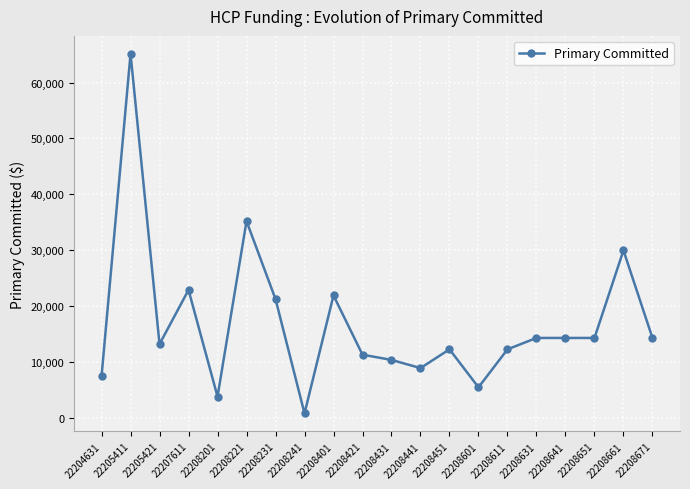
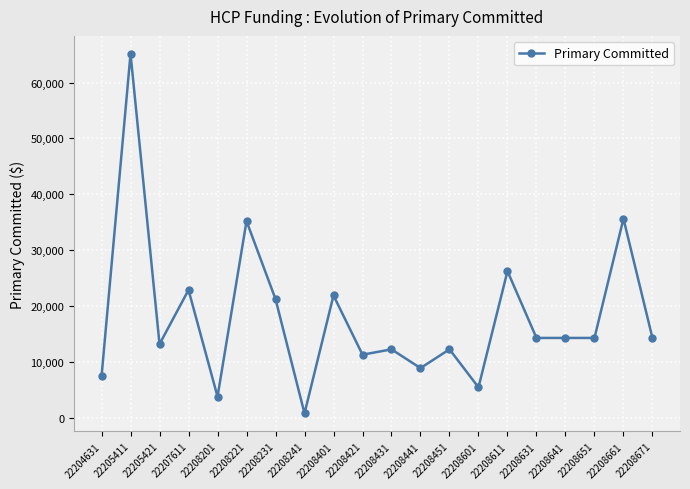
22208431: 10,000 -> 12,000
22208611: 12,000 -> 26,000
22208661: 30,000 -> 36,000
